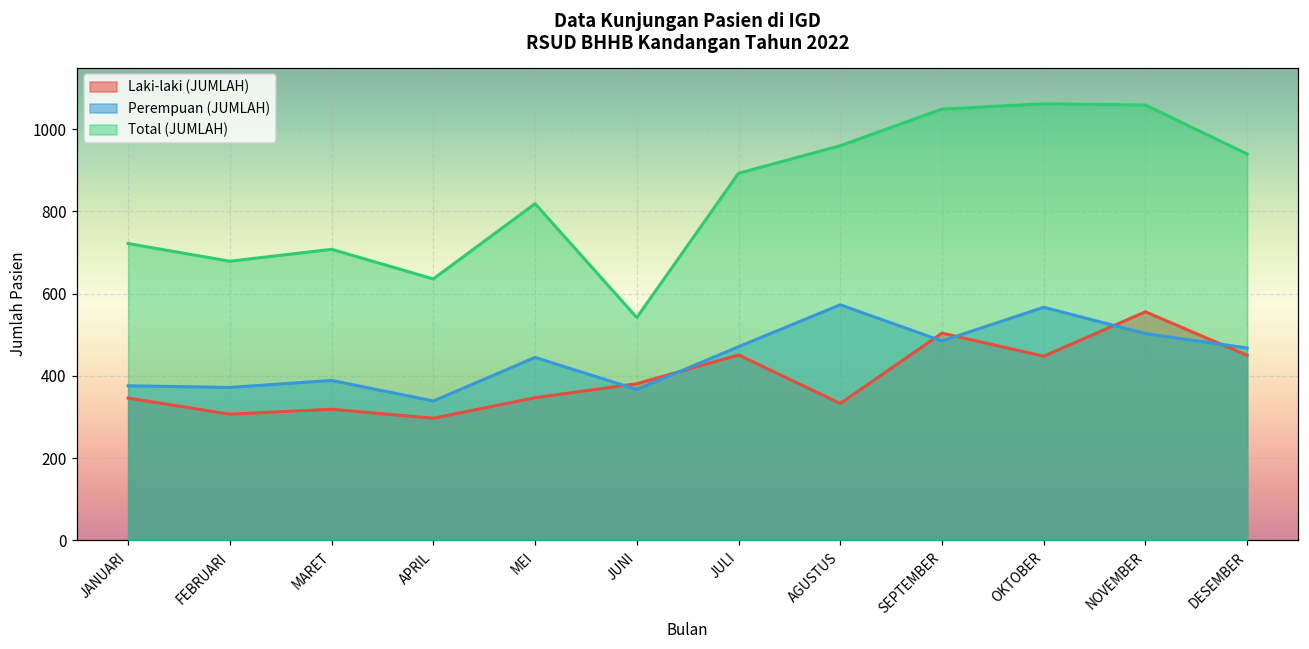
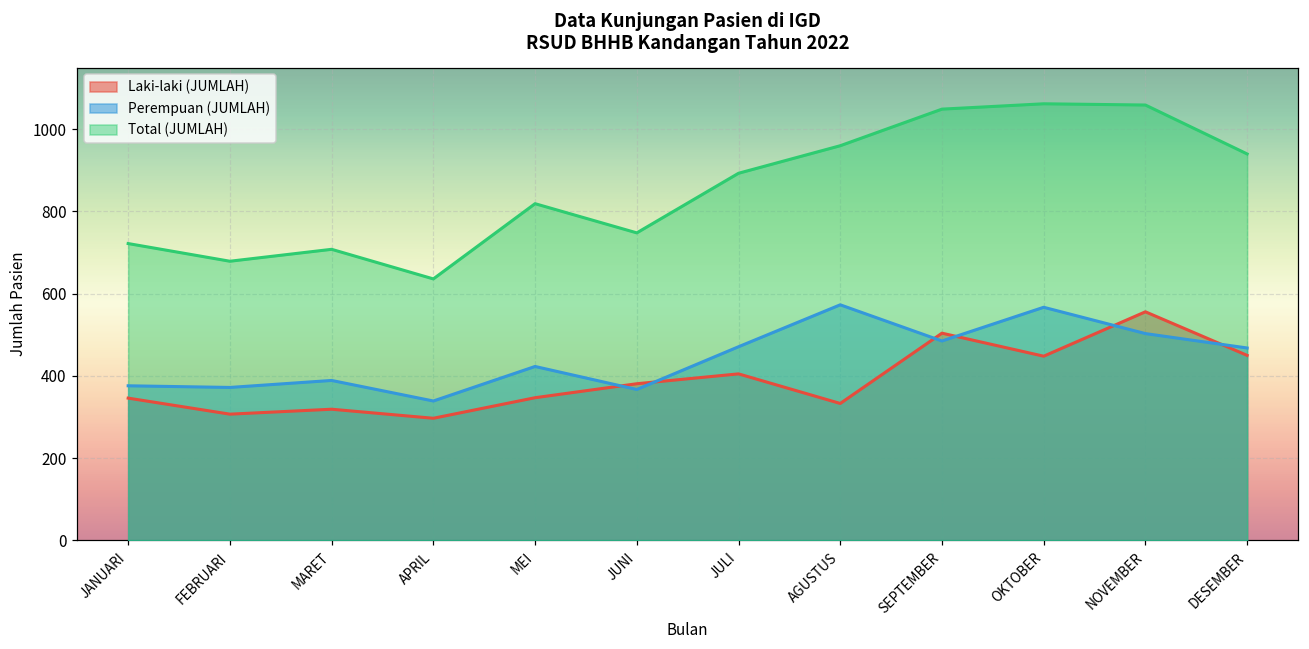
Perempuan (JUMLAH), MEI: 450 -> 420
Total (JUMLAH), JUNI: 540 -> 750
Laki-laki (JUMLAH), JULI: 450 -> 410
